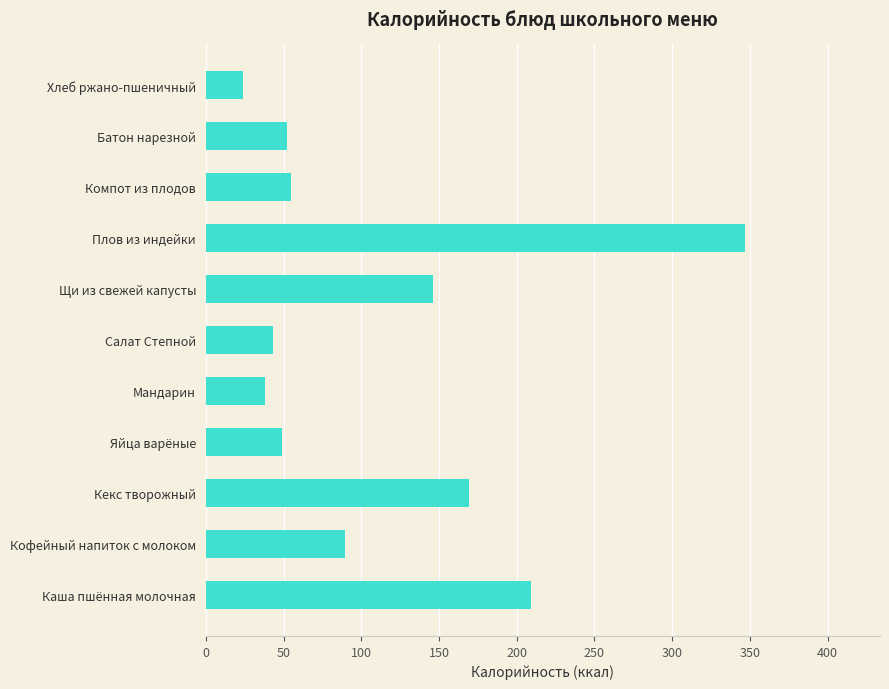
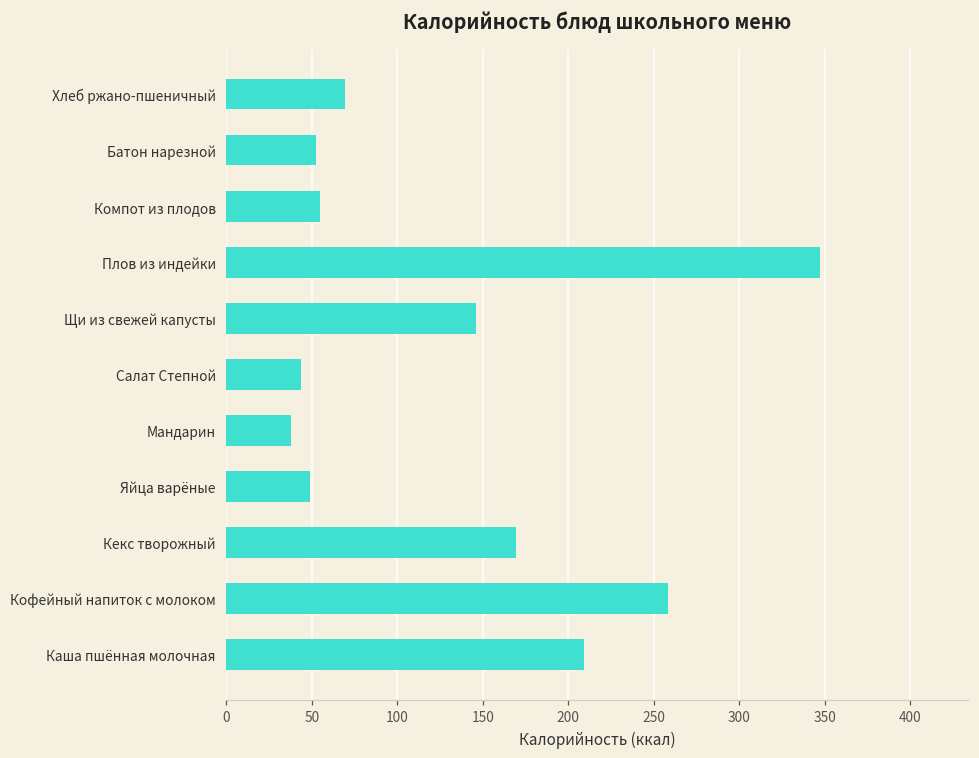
Хлеб ржано-пшеничный: 24 -> 70
Кофейный напиток с молоком: 89 -> 258
